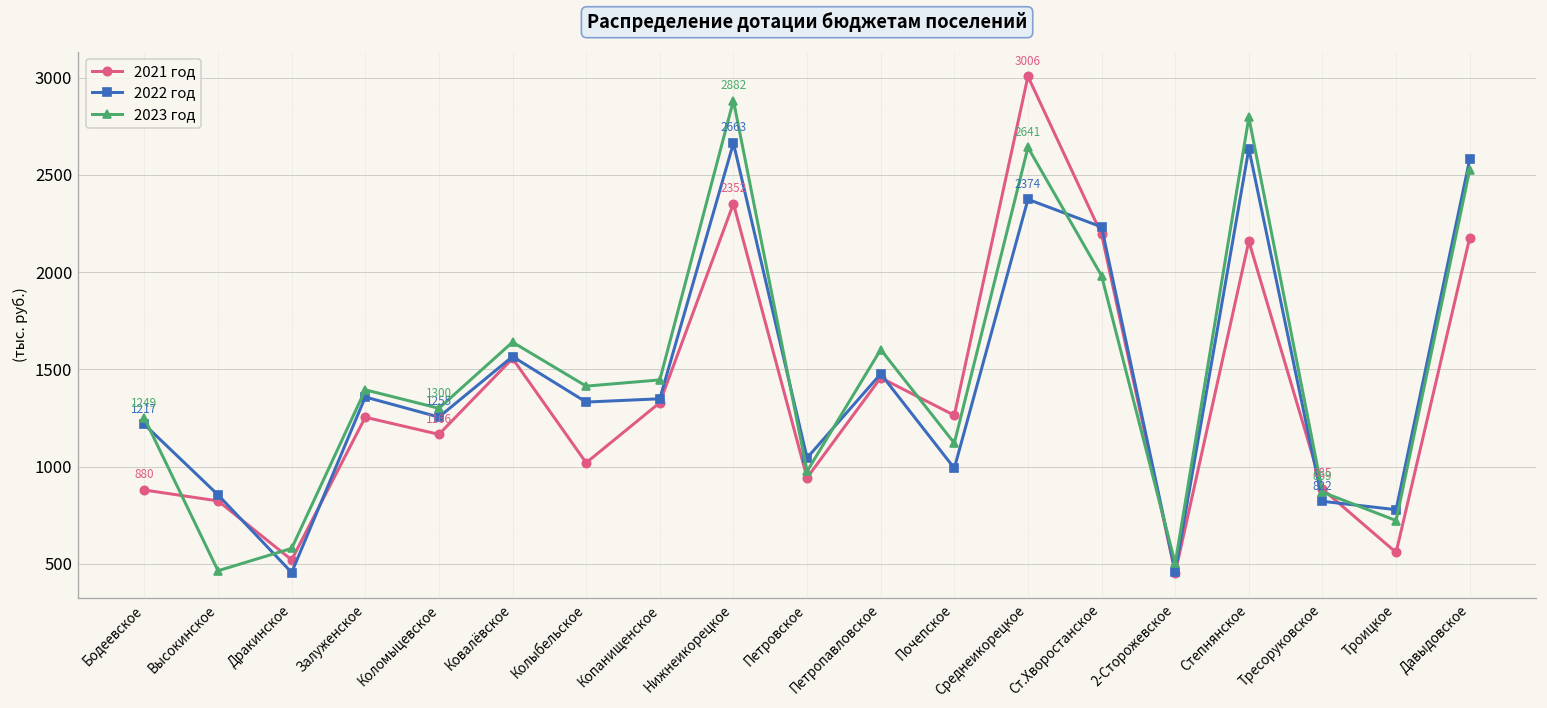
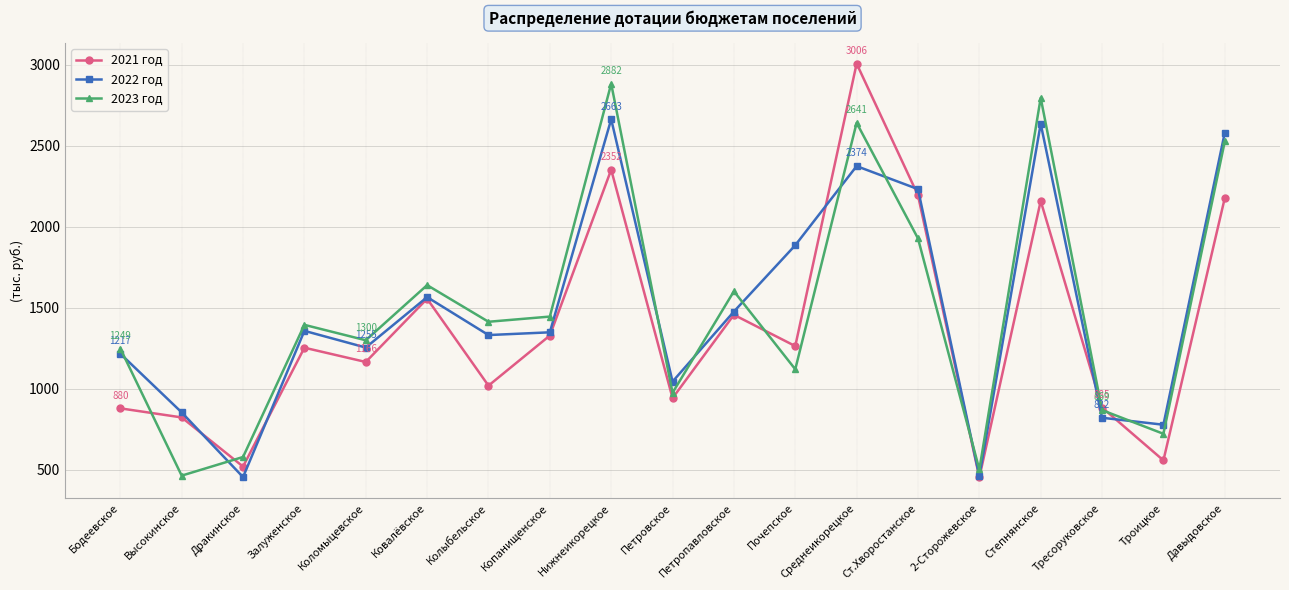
2022 год, Почепское: 990 -> 1890
2023 год, Ст.Хворостанское: 1980 -> 1930
